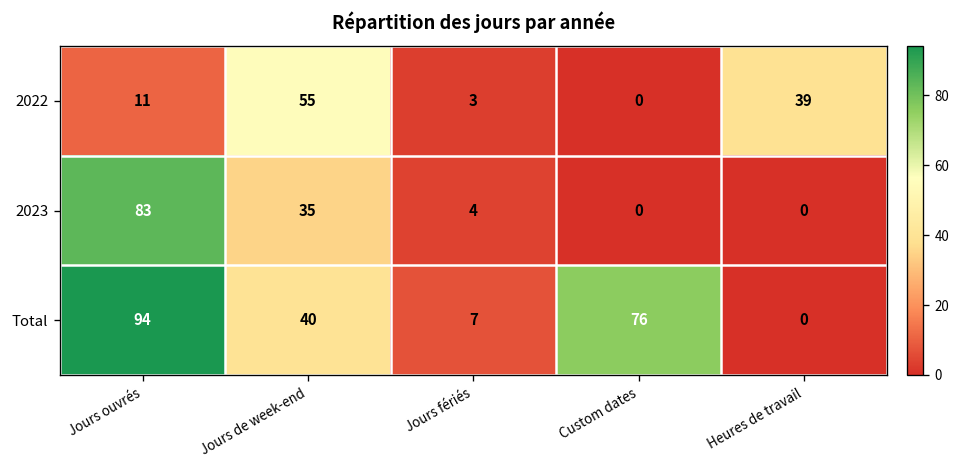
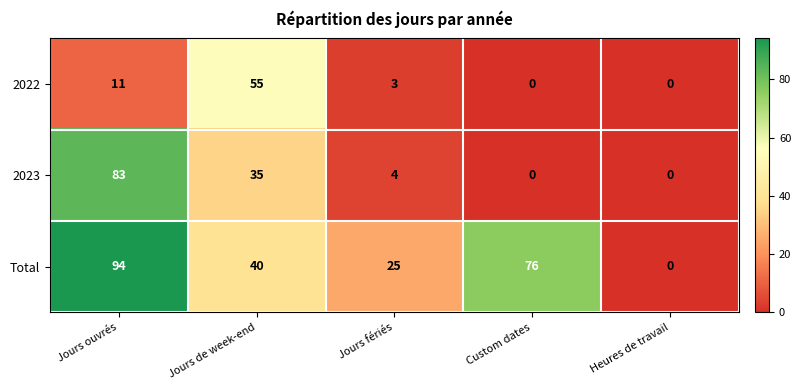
2022, Heures de travail: 39 -> 0
Total, Jours fériés: 7 -> 25
